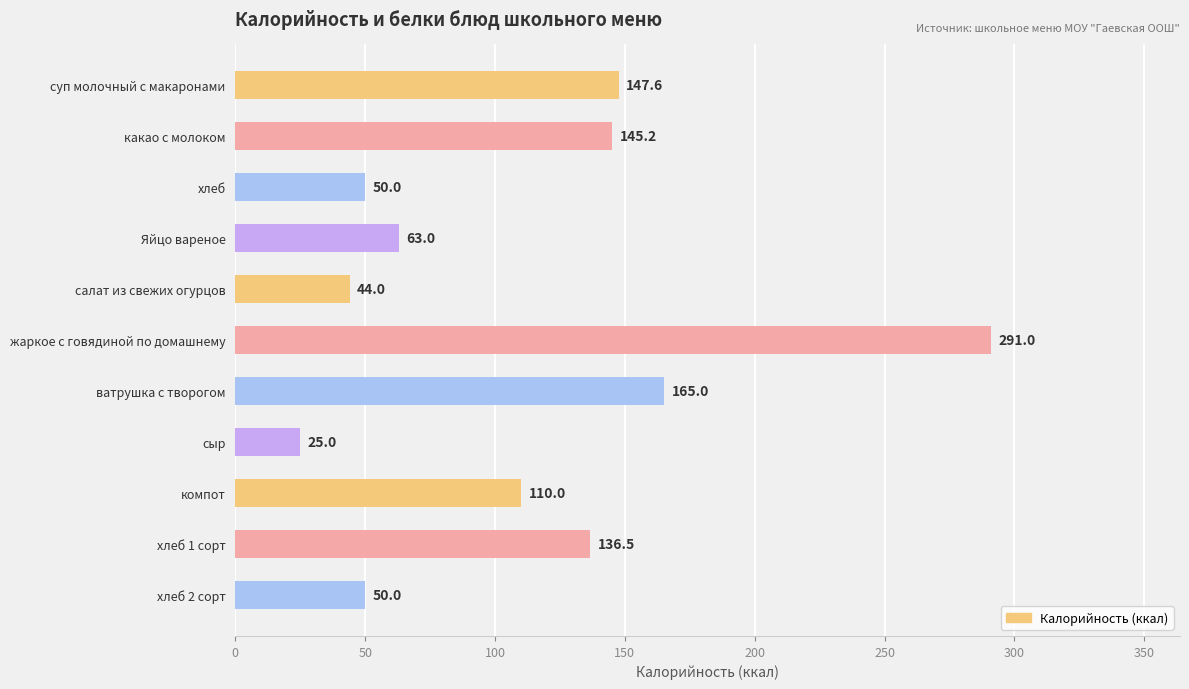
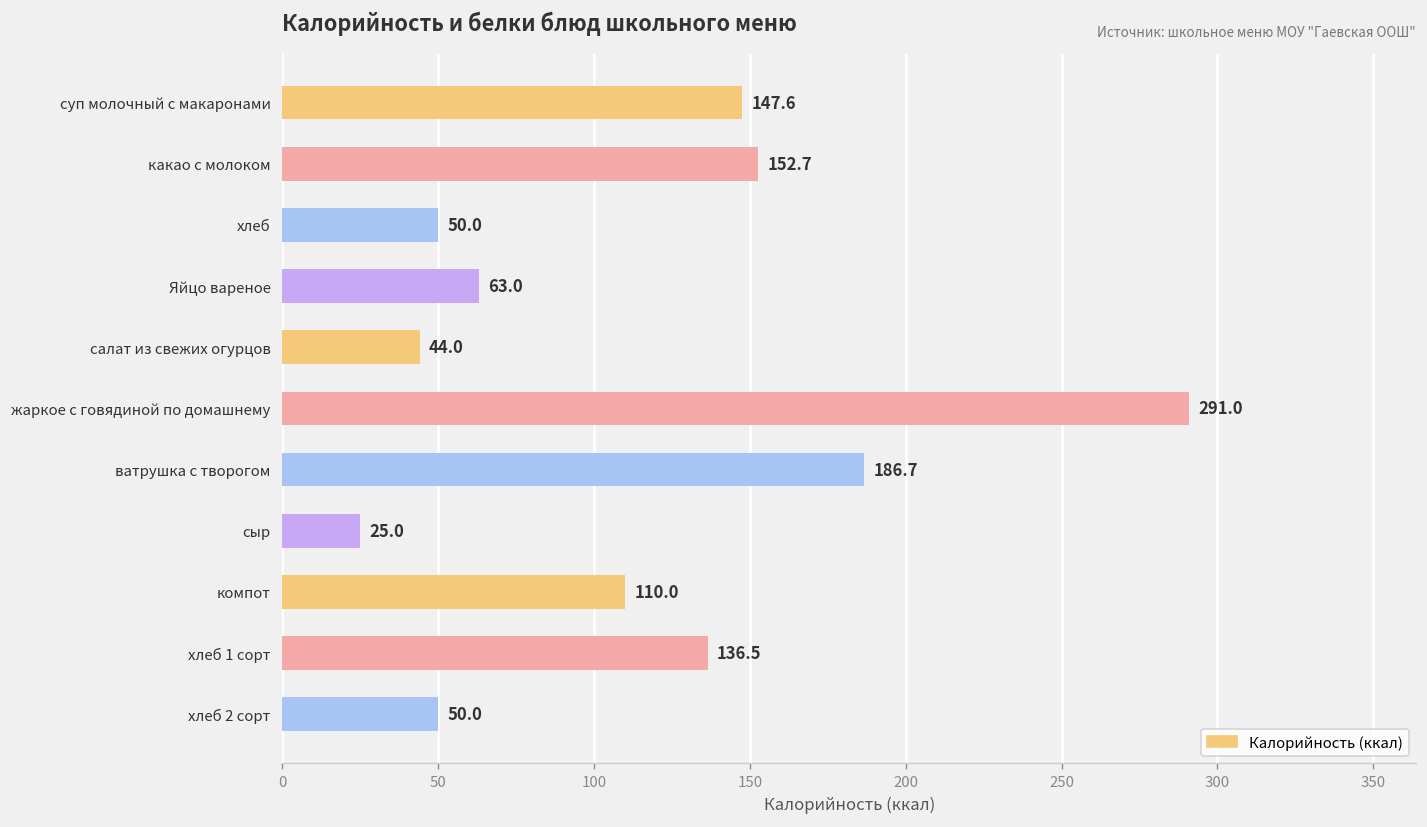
какао с молоком: 145.2 -> 152.7
ватрушка с творогом: 165.0 -> 186.7
